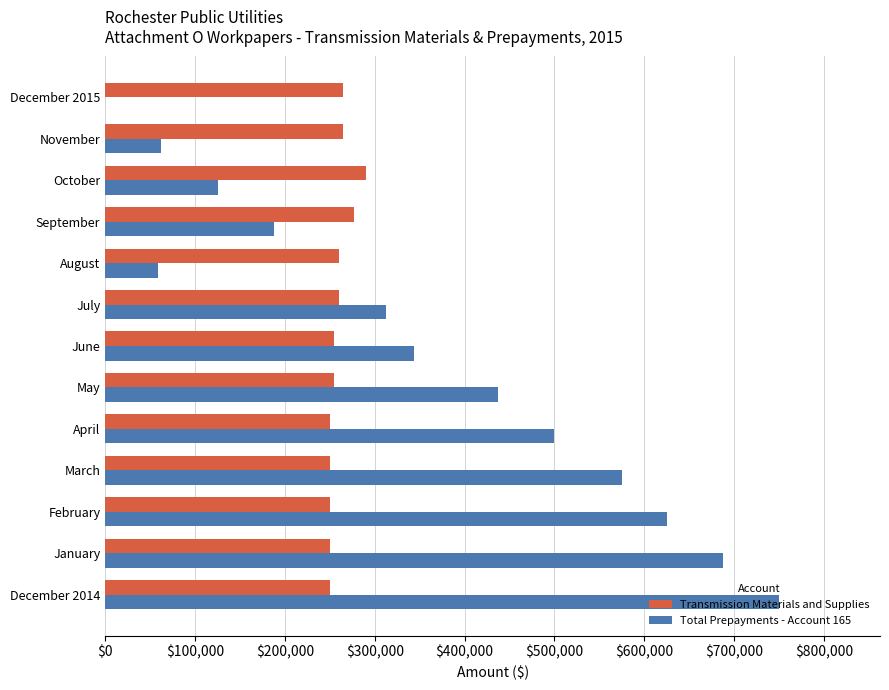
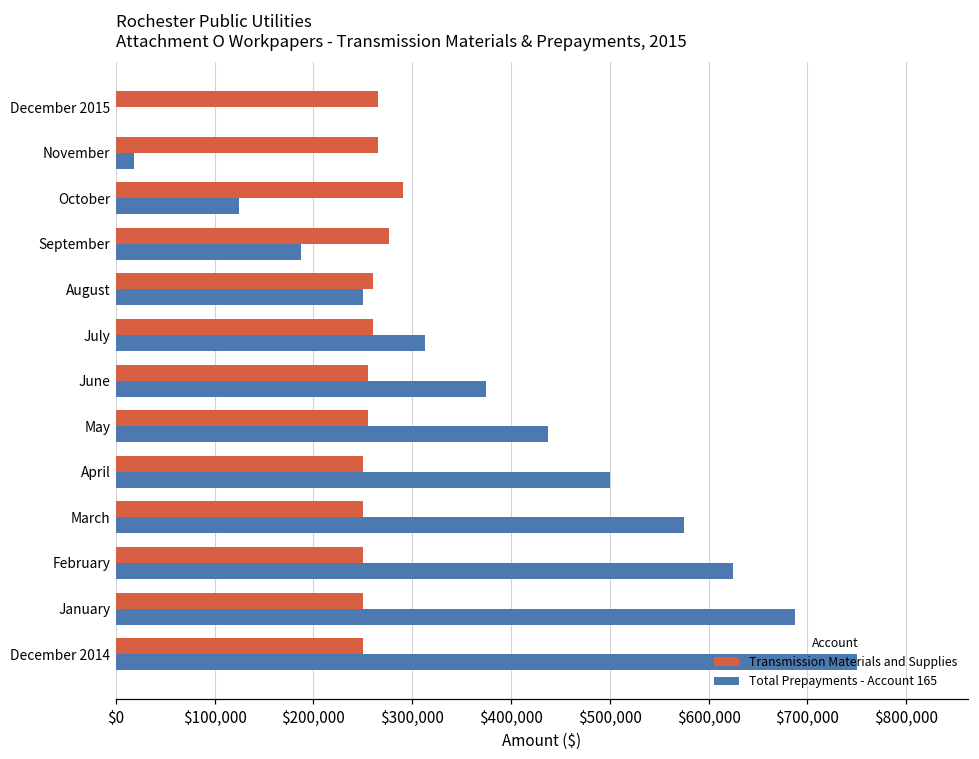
Total Prepayments - Account 165, November: $60,000 -> $20,000
Total Prepayments - Account 165, August: $60,000 -> $250,000
Total Prepayments - Account 165, June: $340,000 -> $380,000
